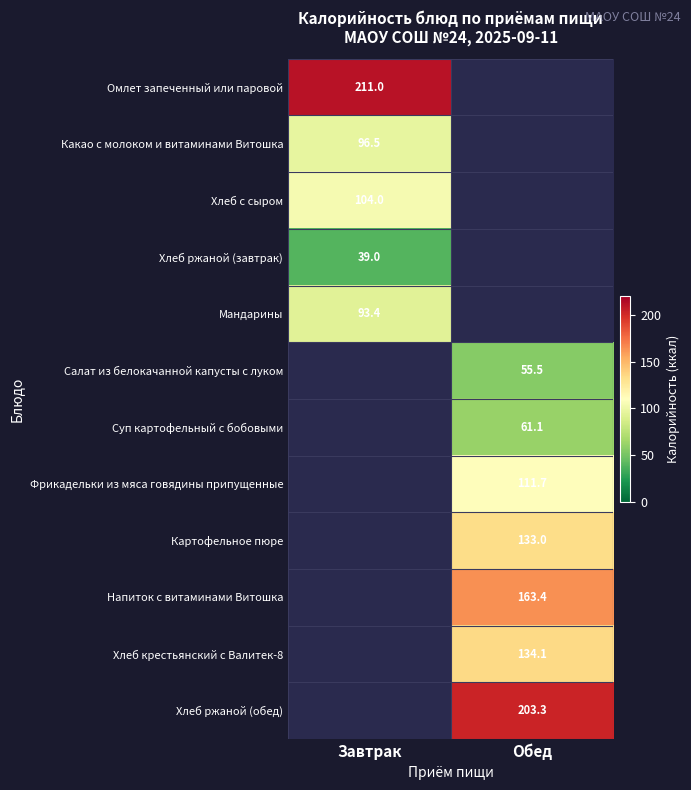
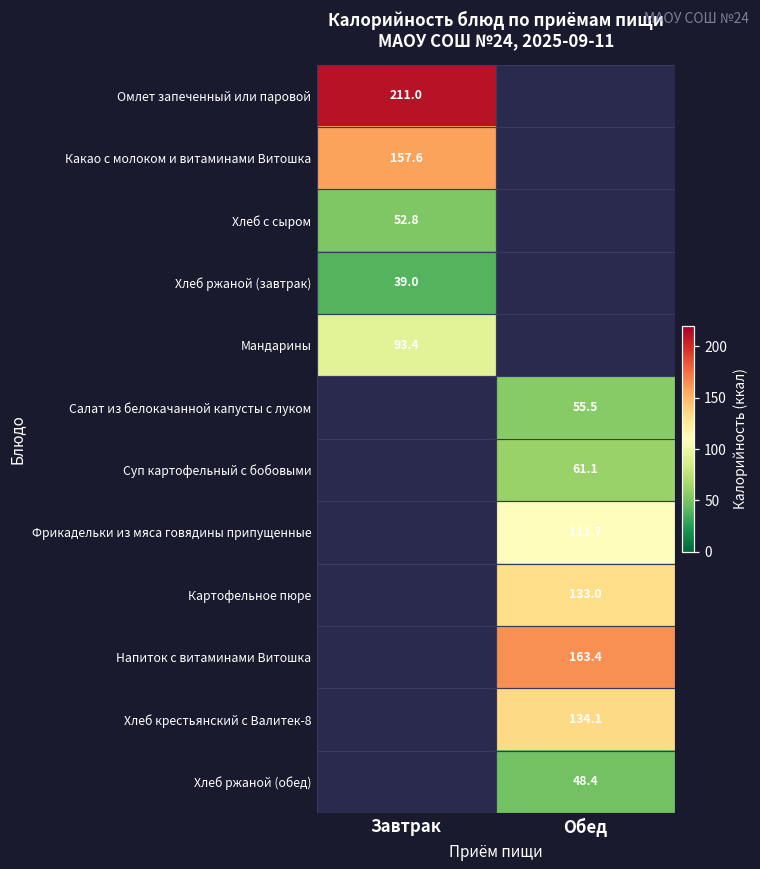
Какао с молоком и витаминами Витошка, Завтрак: 96.5 -> 157.6
Хлеб с сыром, Завтрак: 104.0 -> 52.8
Хлеб ржаной (обед), Обед: 203.3 -> 48.4
